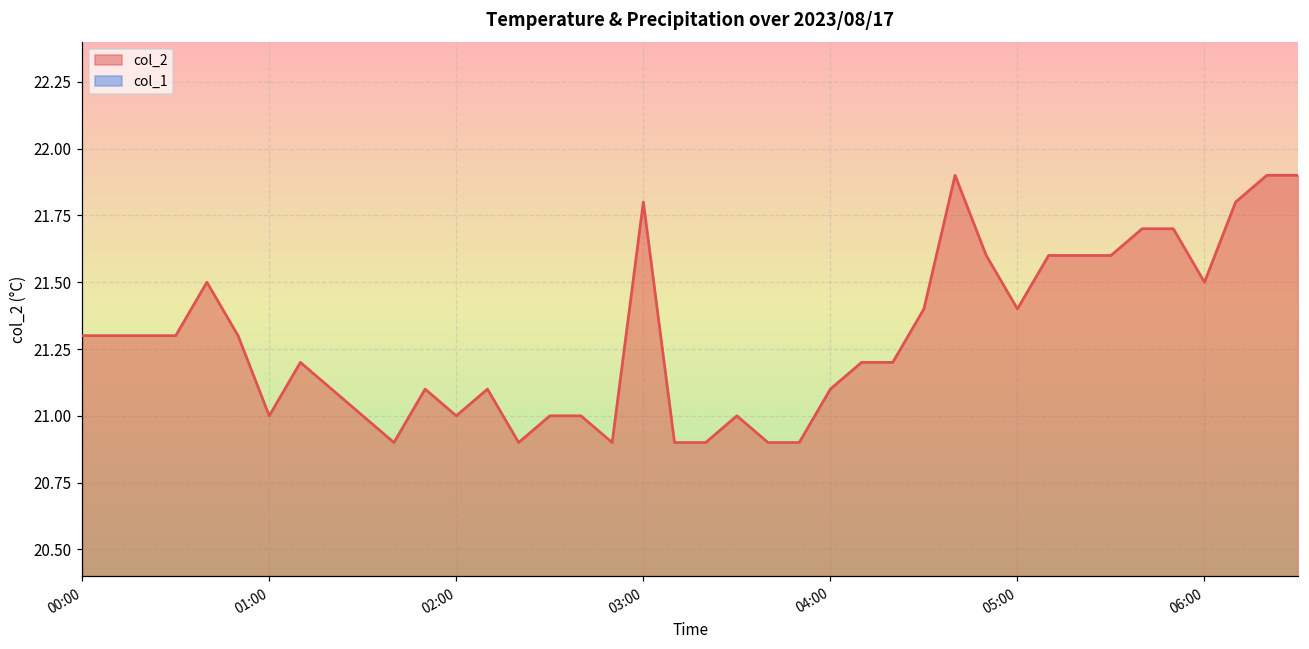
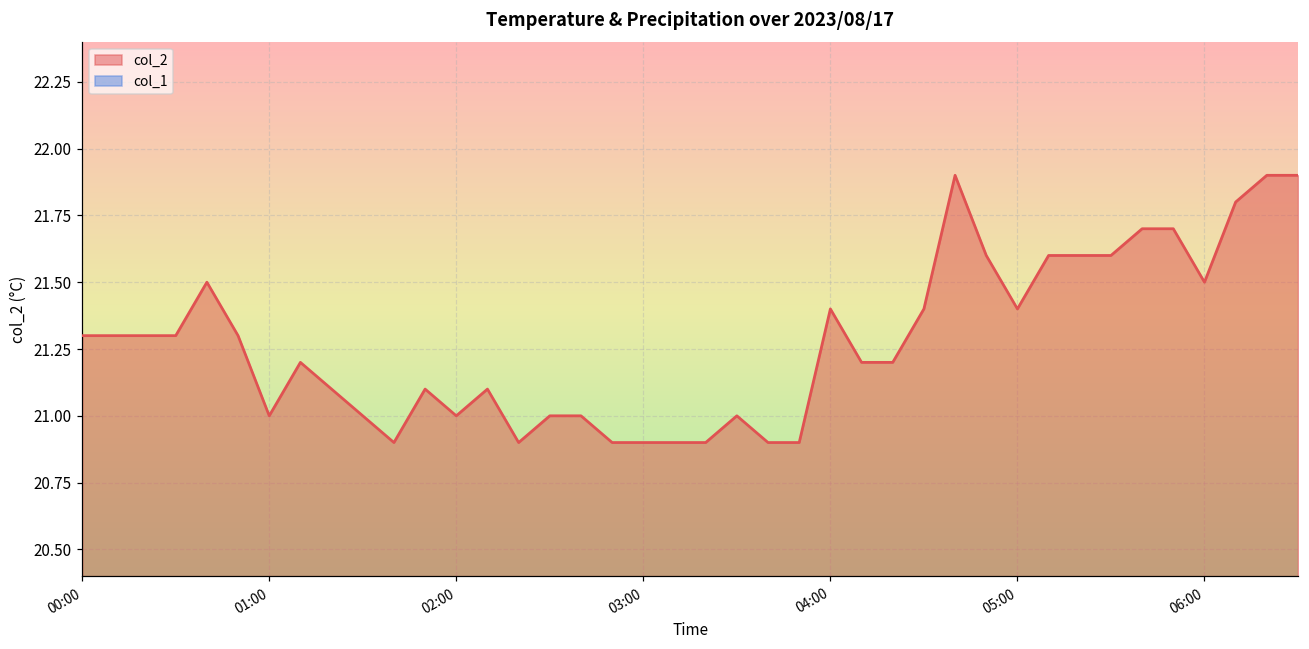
col_2, 03:00: 21.8 -> 20.9
col_2, 04:00: 21.1 -> 21.4
